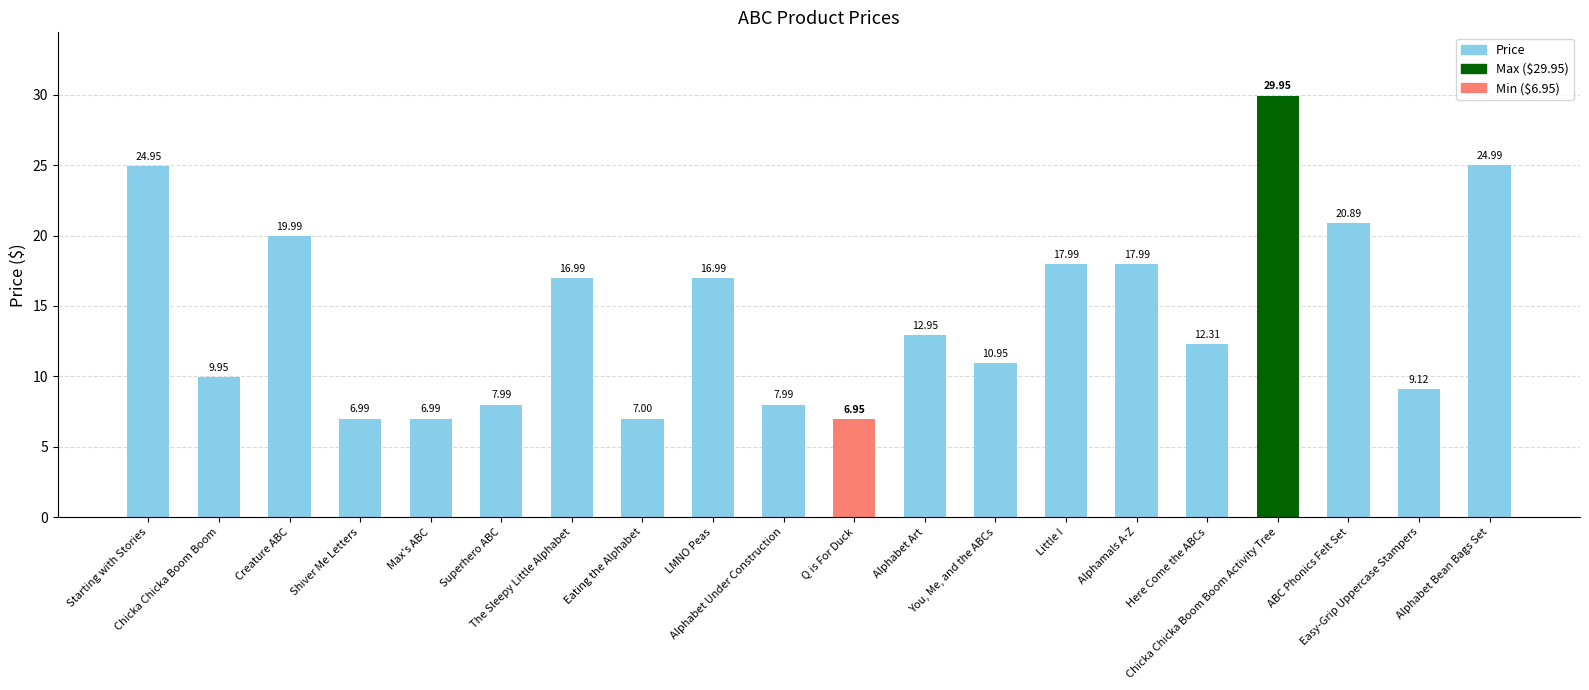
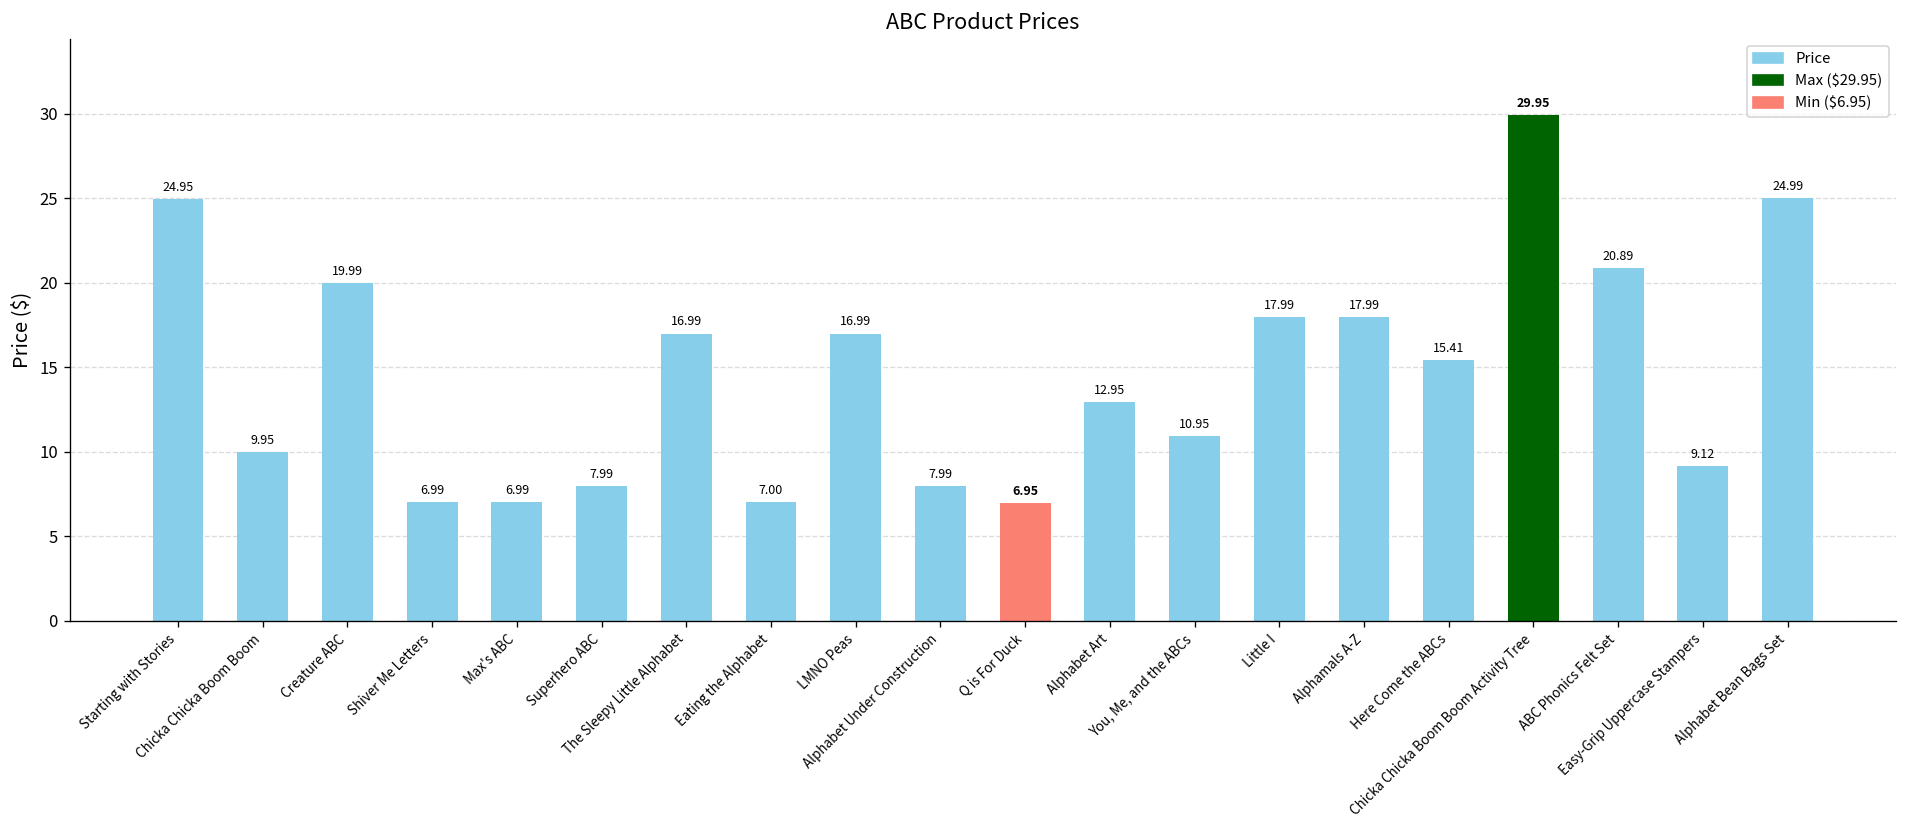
Here Come the ABCs: 12.31 -> 15.41
